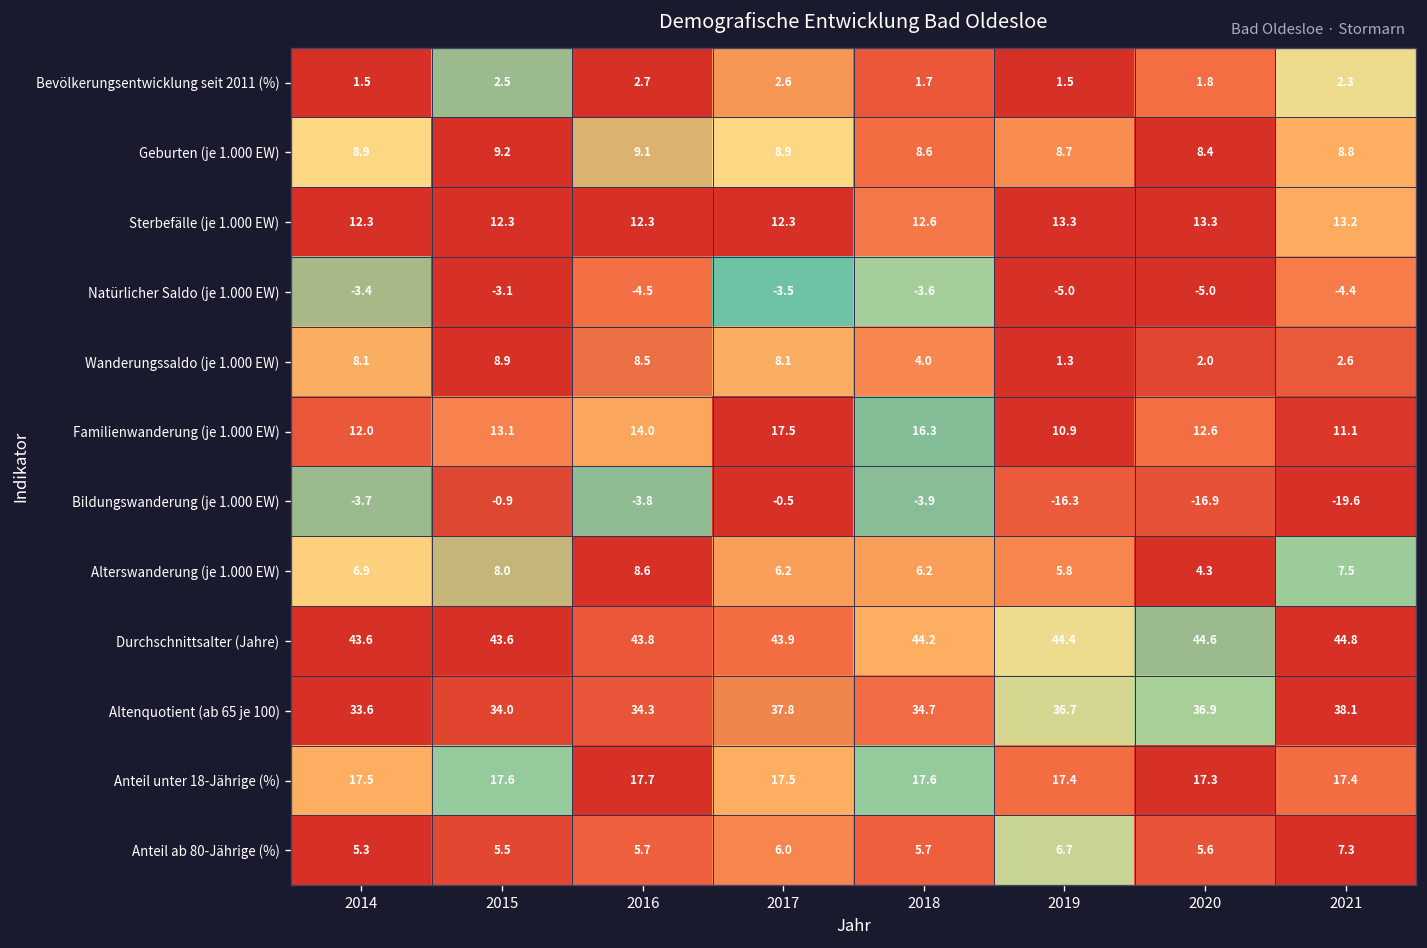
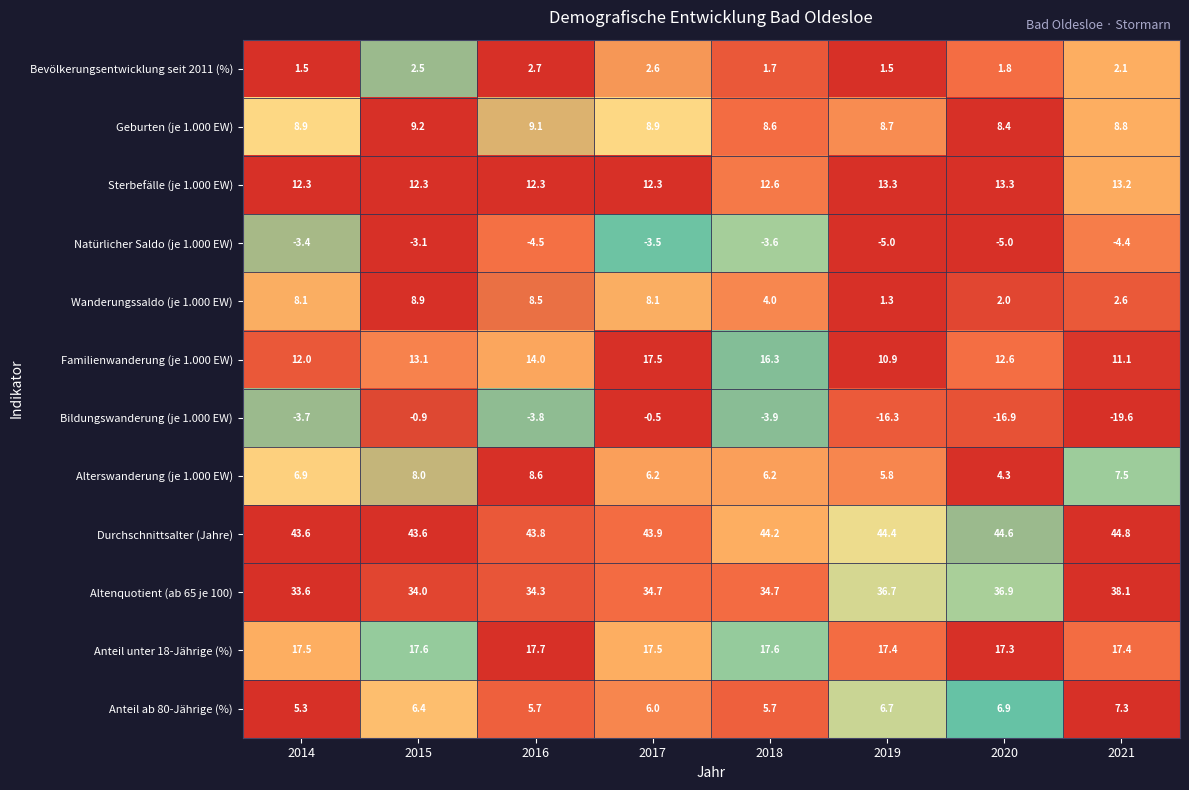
Bevölkerungsentwicklung seit 2011 (%), 2021: 2.3 -> 2.1
Altenquotient (ab 65 je 100), 2017: 37.8 -> 34.7
Anteil ab 80-Jährige (%), 2015: 5.5 -> 6.4
Anteil ab 80-Jährige (%), 2020: 5.6 -> 6.9
